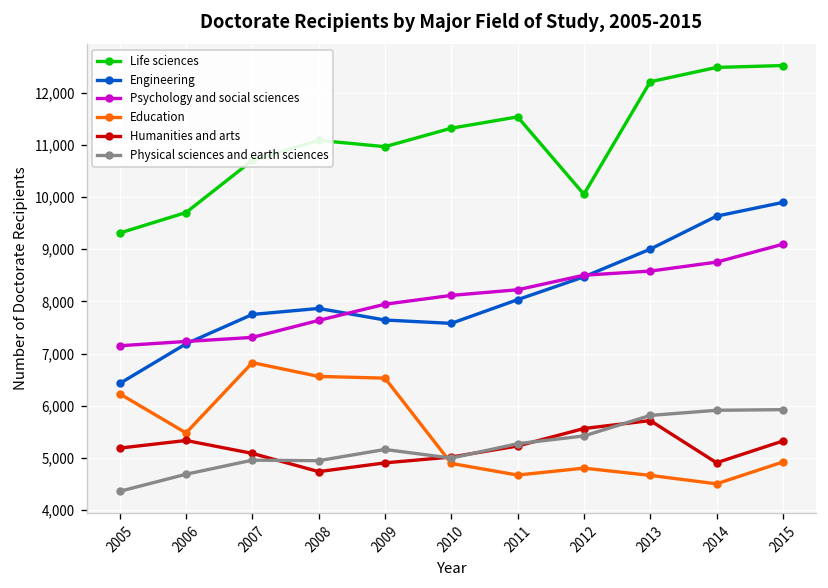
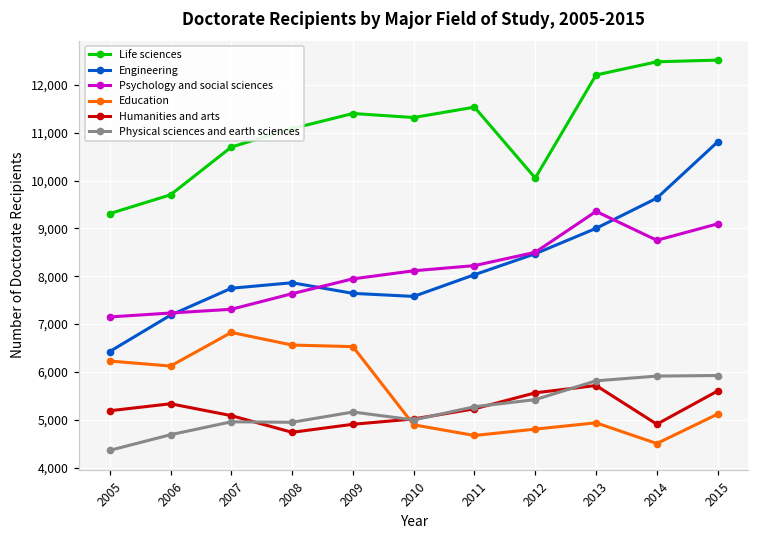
Education, 2006: 5,500 -> 6,100
Life sciences, 2009: 11,000 -> 11,400
Psychology and social sciences, 2013: 8,600 -> 9,400
Education, 2013: 4,700 -> 4,900
Engineering, 2015: 9,900 -> 10,800
Education, 2015: 4,900 -> 5,100
Humanities and arts, 2015: 5,300 -> 5,600
